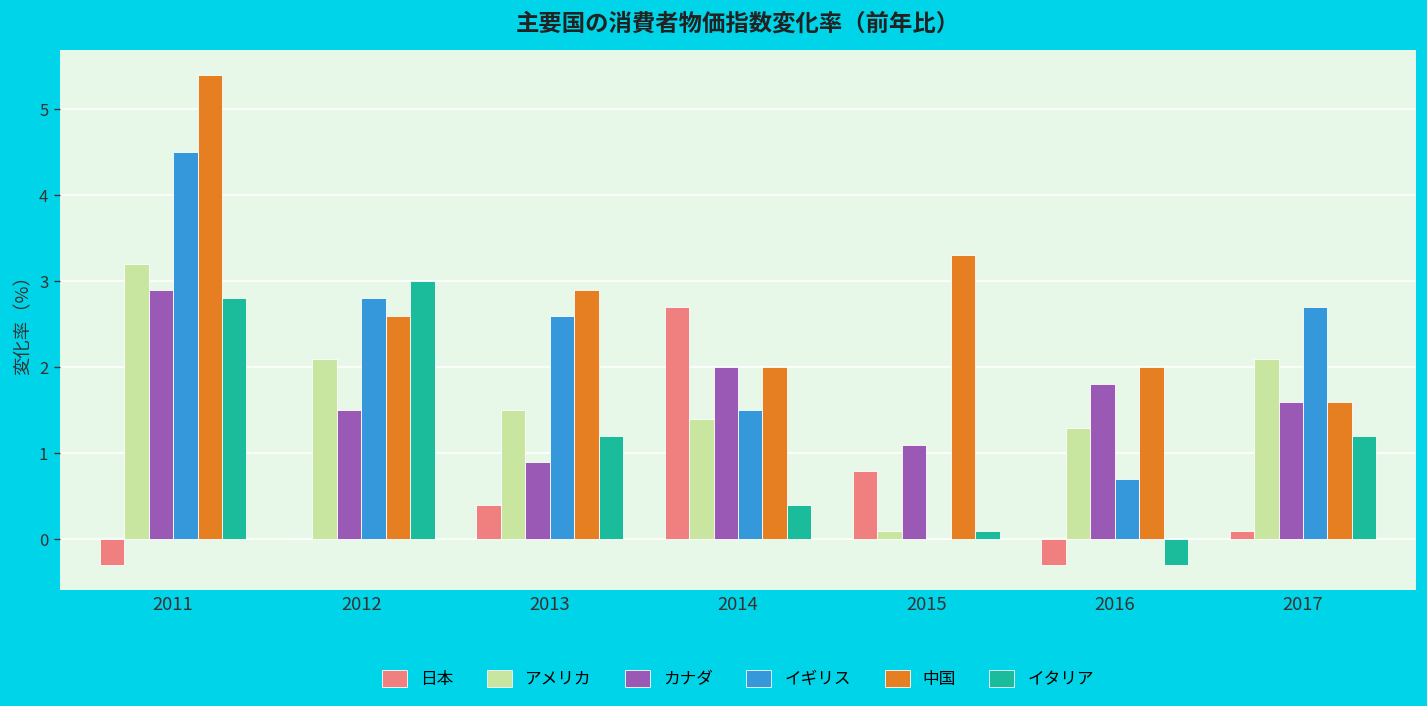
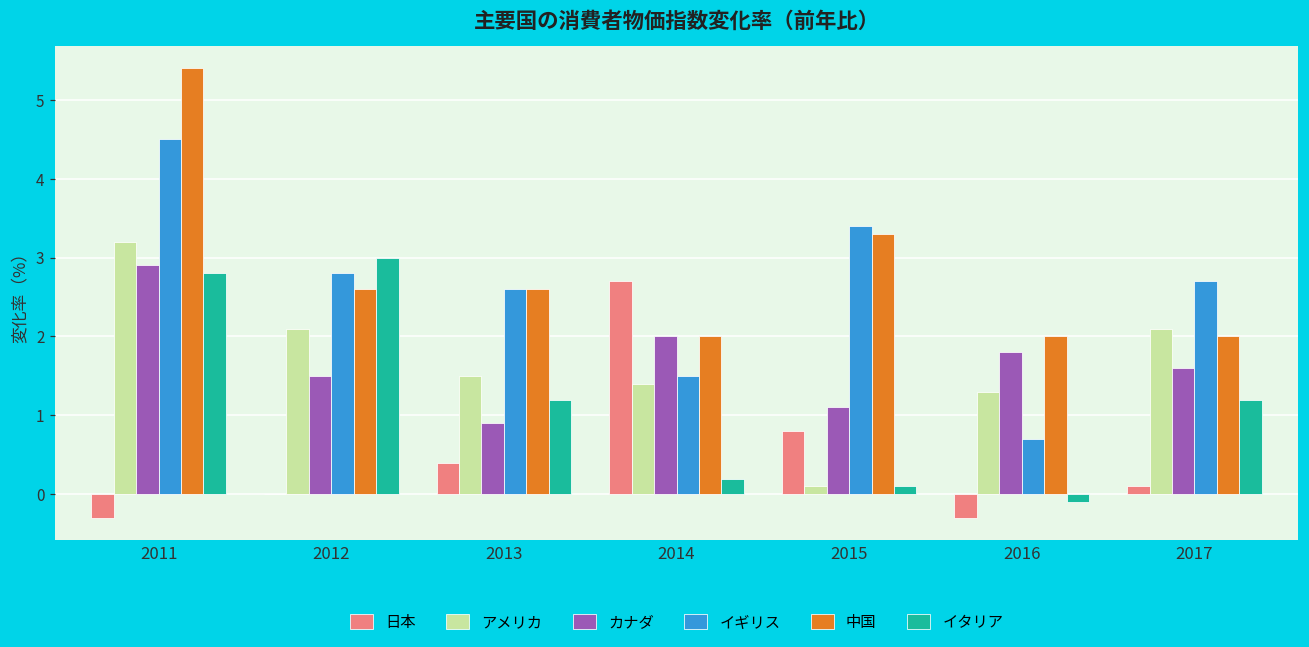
中国, 2013: 2.9 -> 2.6
イタリア, 2014: 0.4 -> 0.2
イギリス, 2015: 0.0 -> 3.4
イタリア, 2016: -0.3 -> -0.1
中国, 2017: 1.6 -> 2.0
